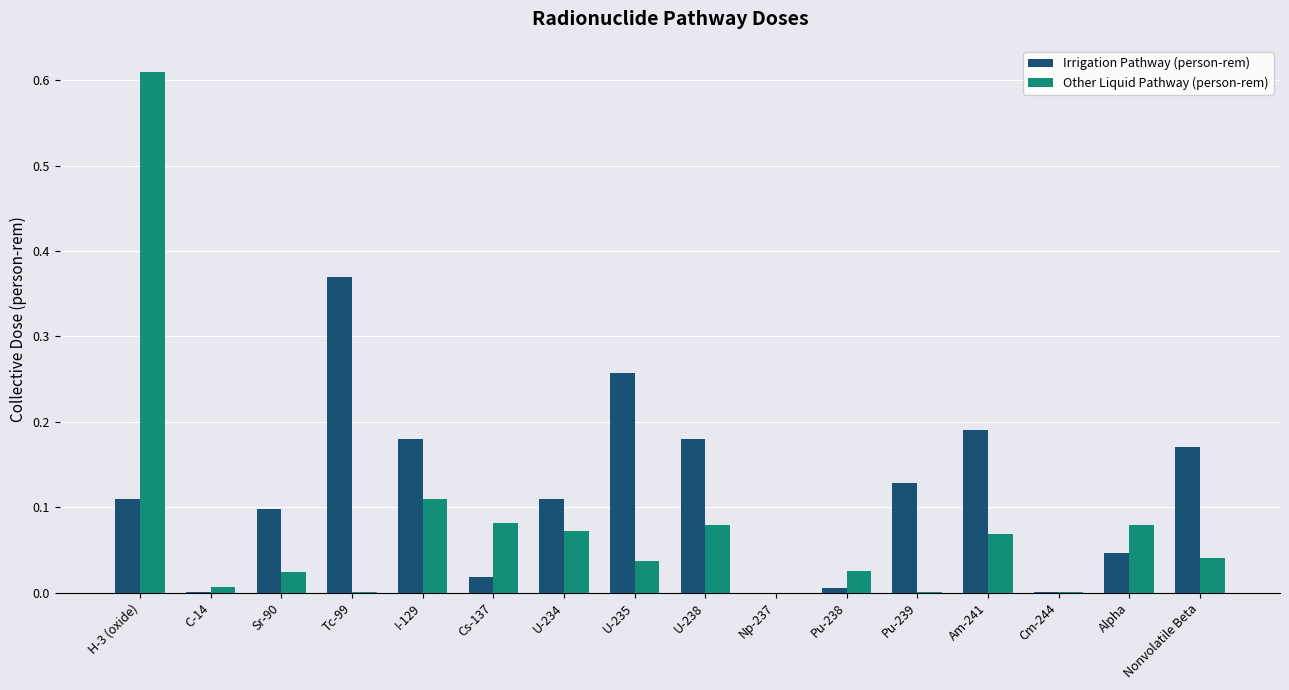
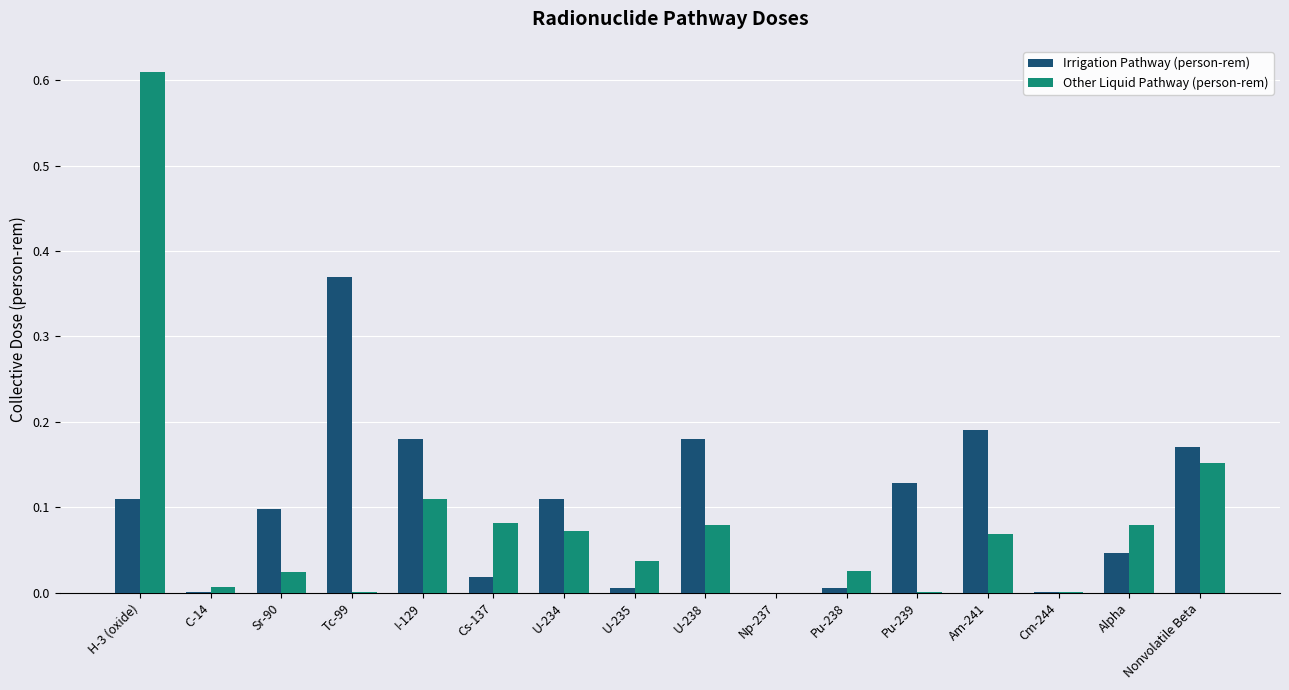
Irrigation Pathway (person-rem), U-235: 0.26 -> 0.01
Other Liquid Pathway (person-rem), Nonvolatile Beta: 0.04 -> 0.15
